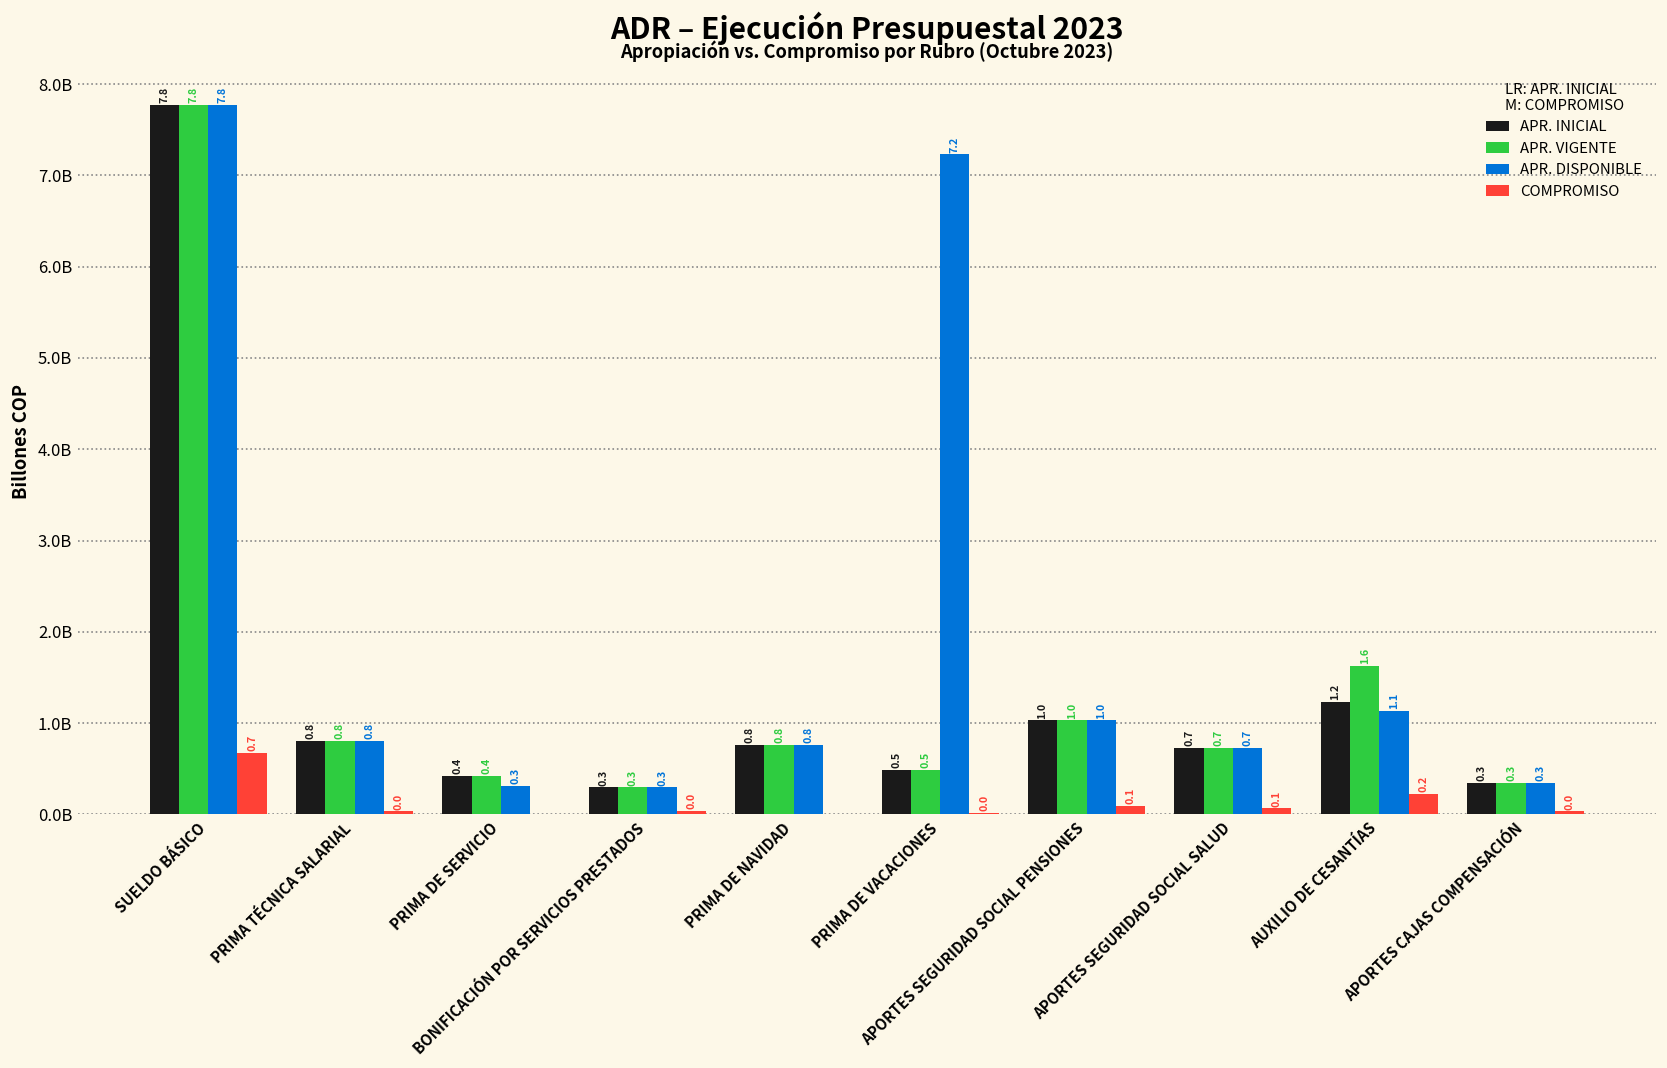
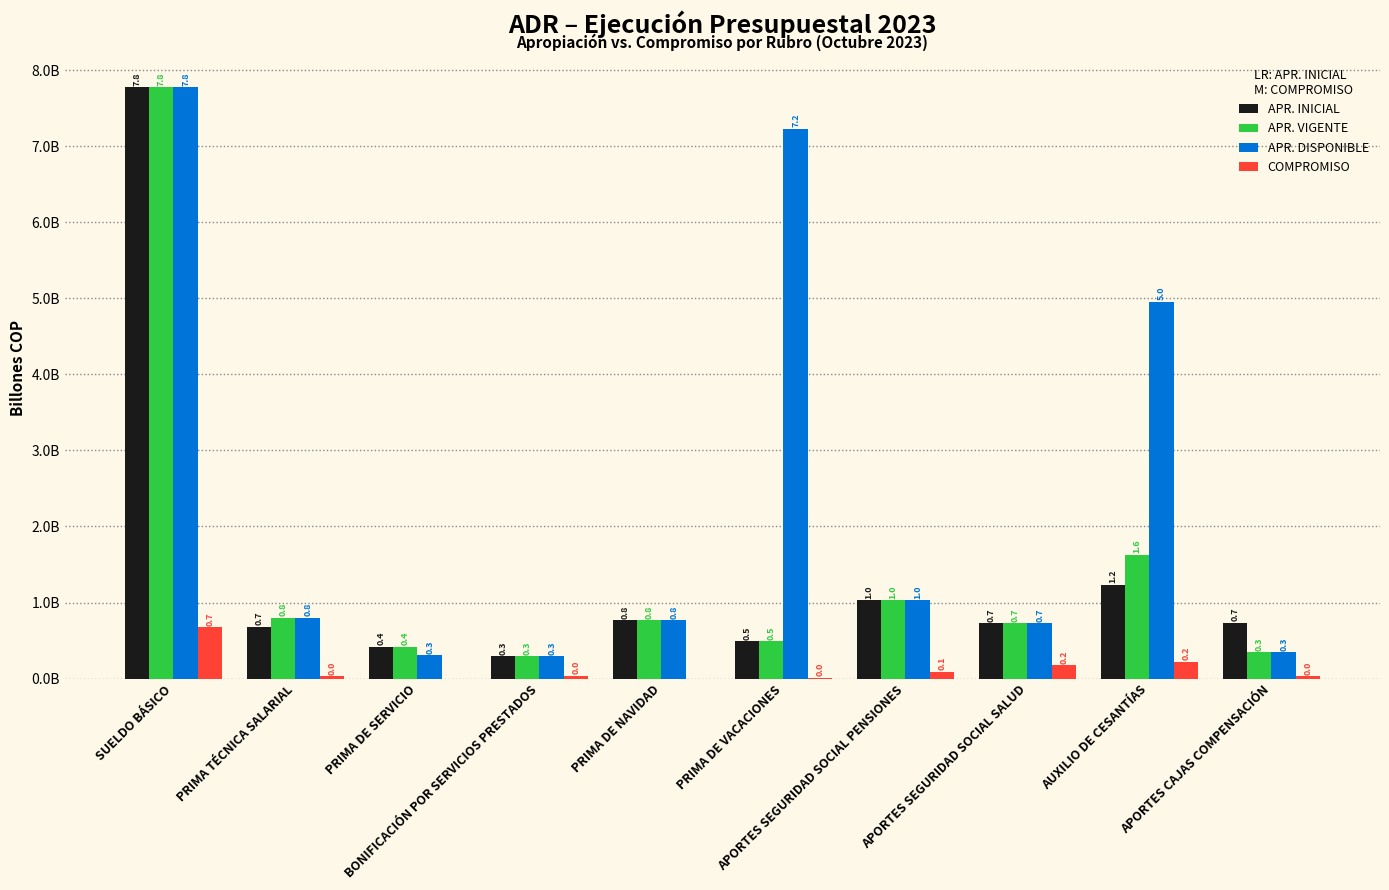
APR. INICIAL, PRIMA TÉCNICA SALARIAL: 0.8 -> 0.7
COMPROMISO, APORTES SEGURIDAD SOCIAL SALUD: 0.1 -> 0.2
APR. DISPONIBLE, AUXILIO DE CESANTÍAS: 1.1 -> 5.0
APR. INICIAL, APORTES CAJAS COMPENSACIÓN: 0.3 -> 0.7
